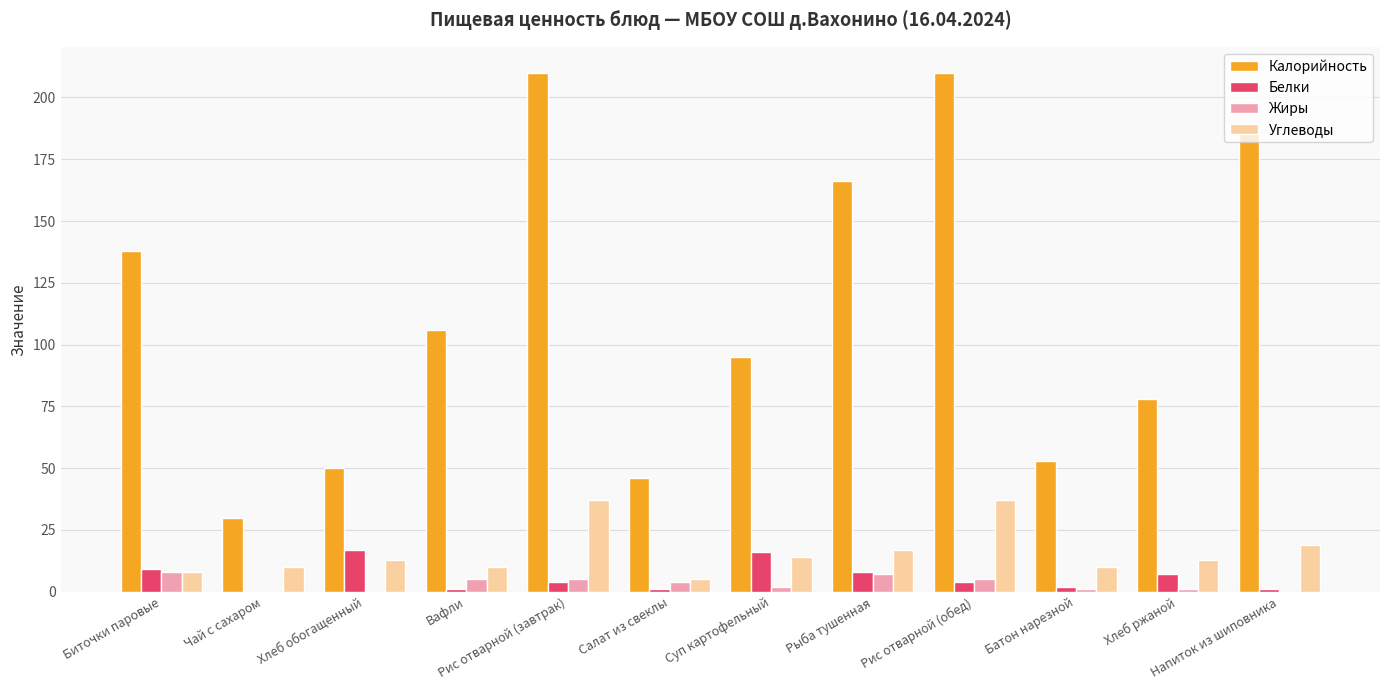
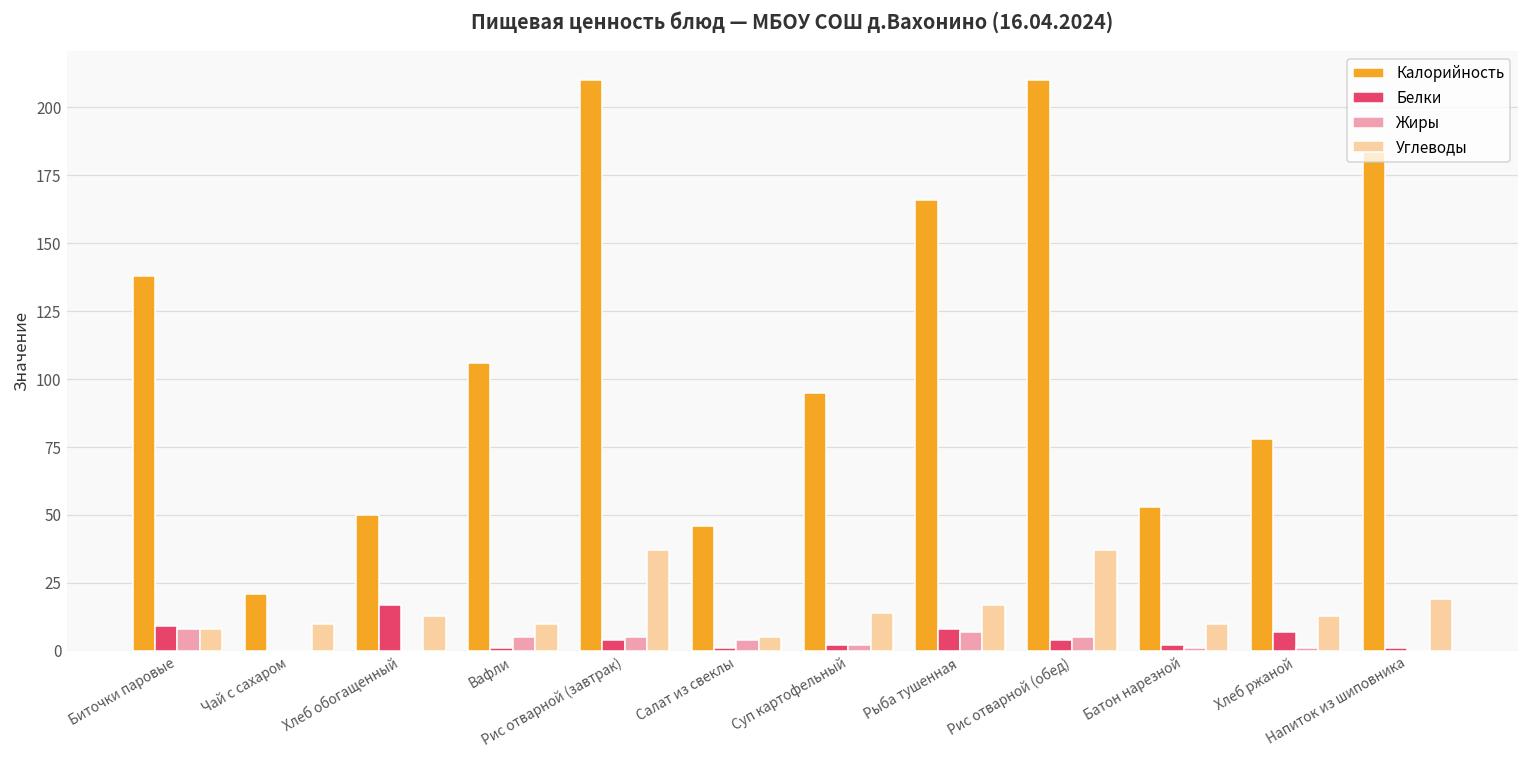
Калорийность, Чай с сахаром: 30 -> 21
Белки, Суп картофельный: 16 -> 2
